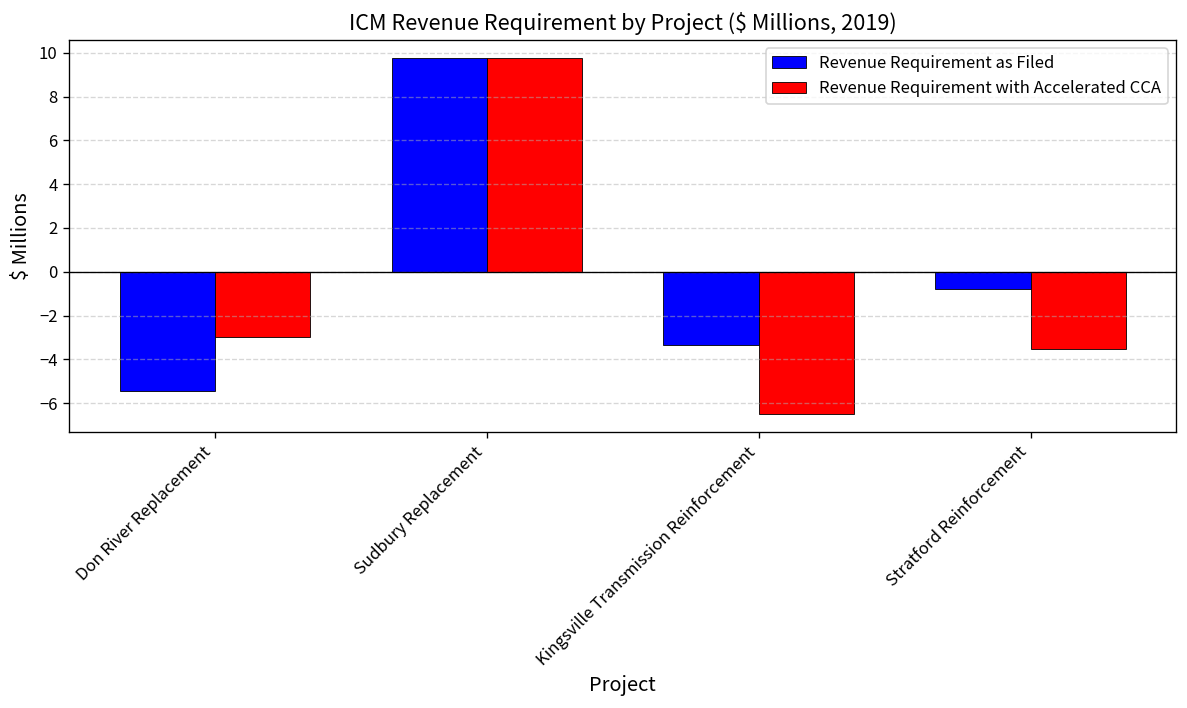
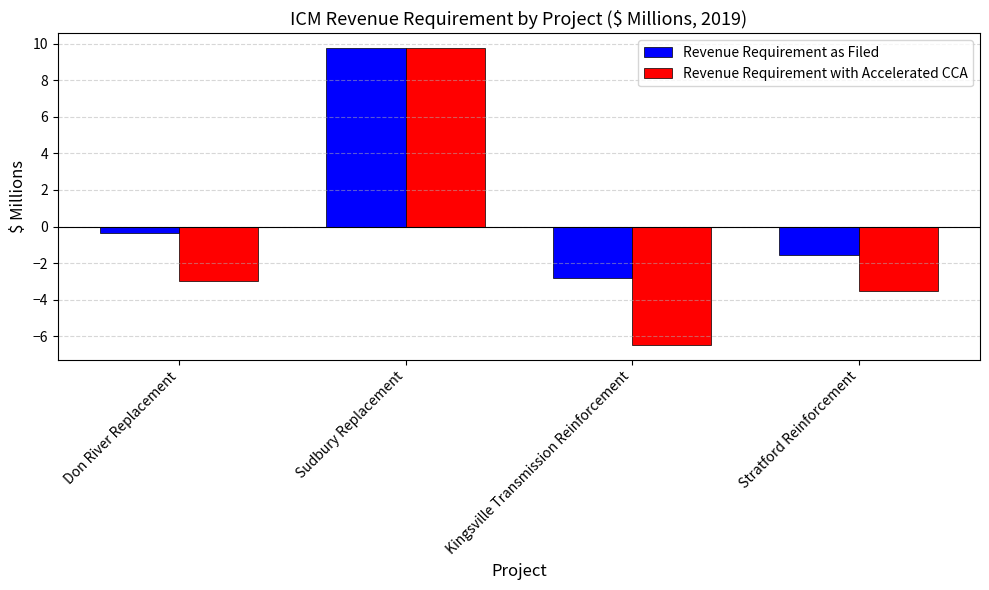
Revenue Requirement as Filed, Don River Replacement: -5.5 -> -0.4
Revenue Requirement as Filed, Kingsville Transmission Reinforcement: -3.4 -> -2.8
Revenue Requirement as Filed, Stratford Reinforcement: -0.8 -> -1.5
